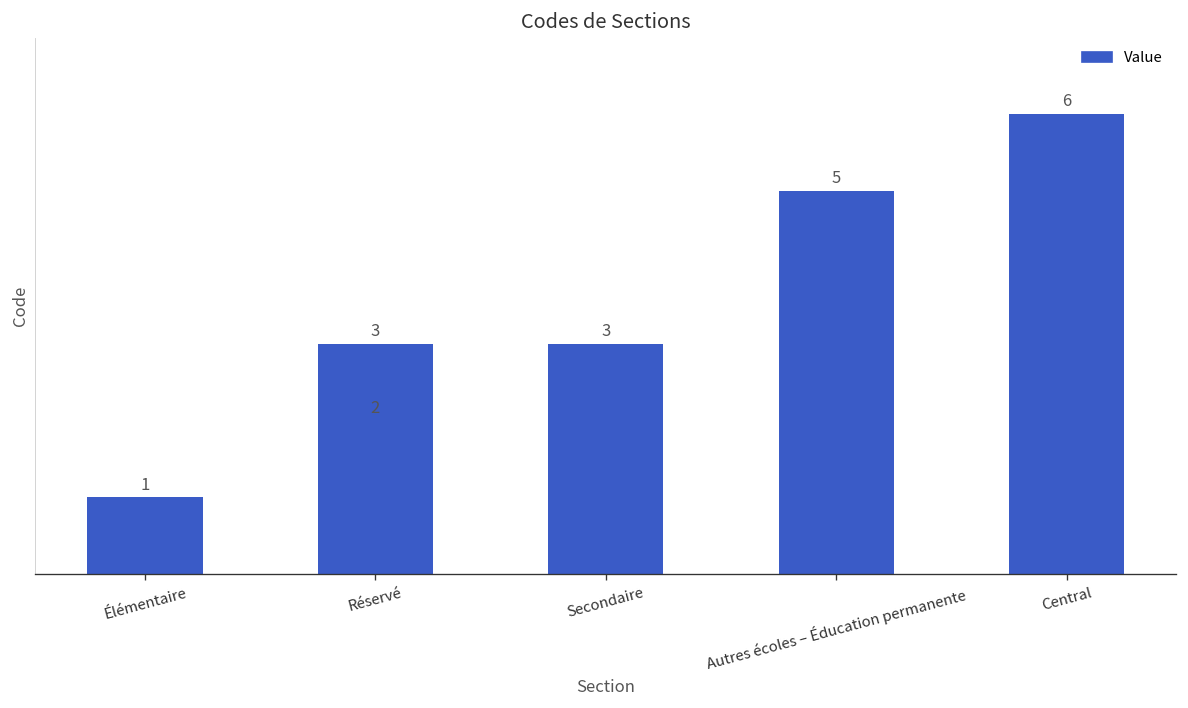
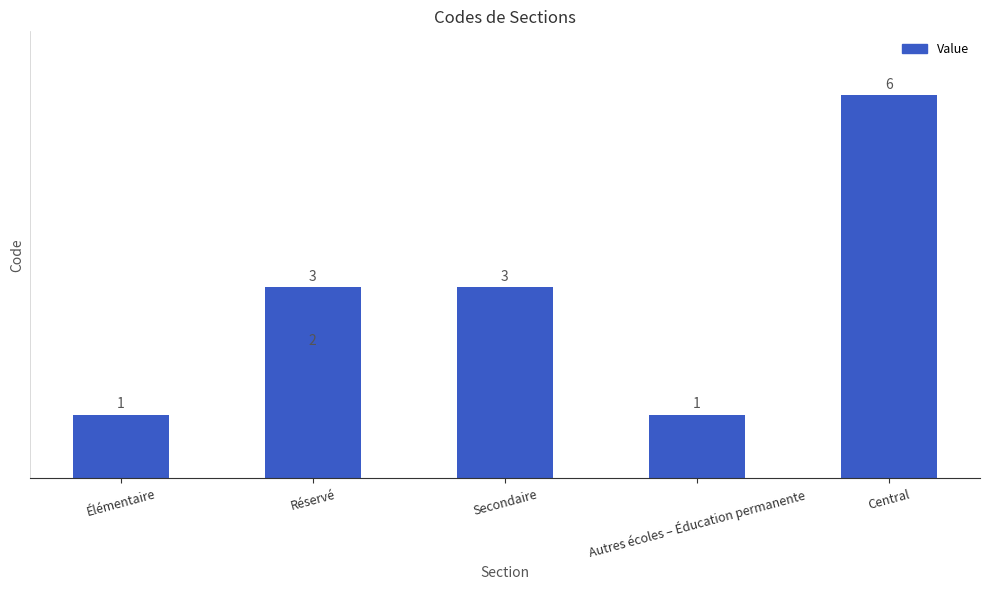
Autres écoles – Éducation permanente: 5 -> 1
